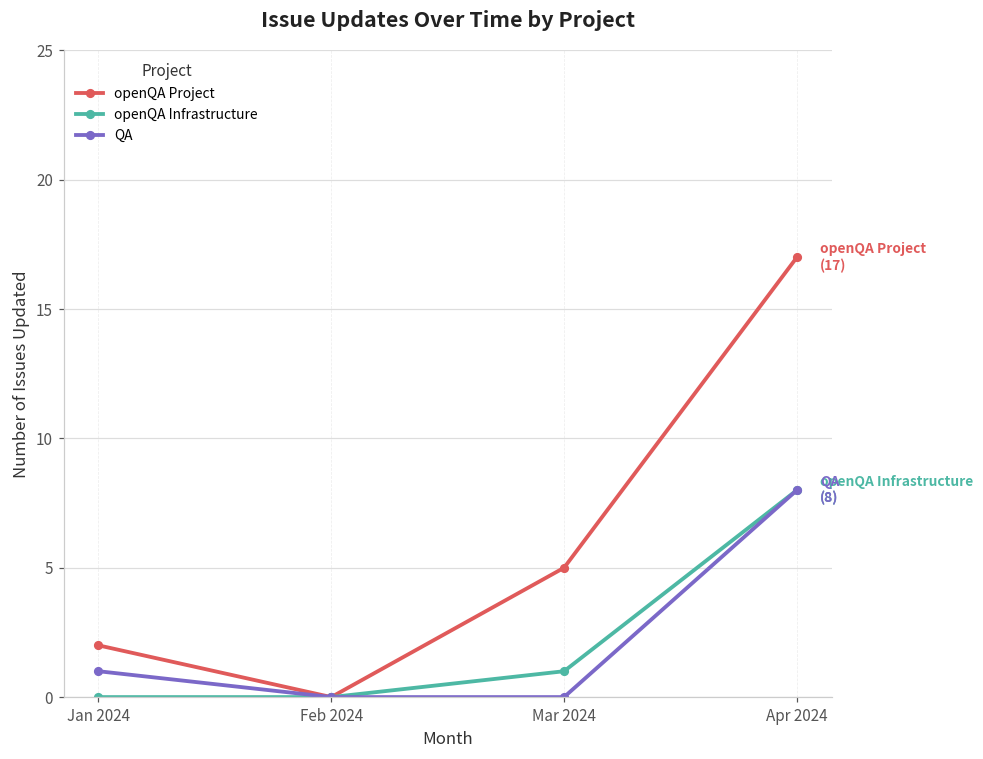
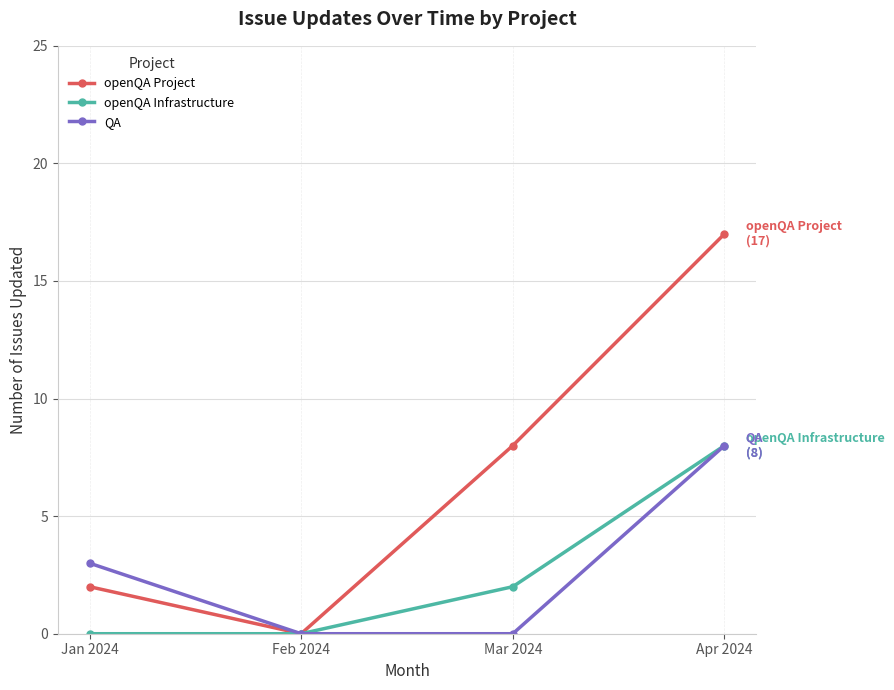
QA, Jan 2024: 1 -> 3
openQA Project, Mar 2024: 5 -> 8
openQA Infrastructure, Mar 2024: 1 -> 2
